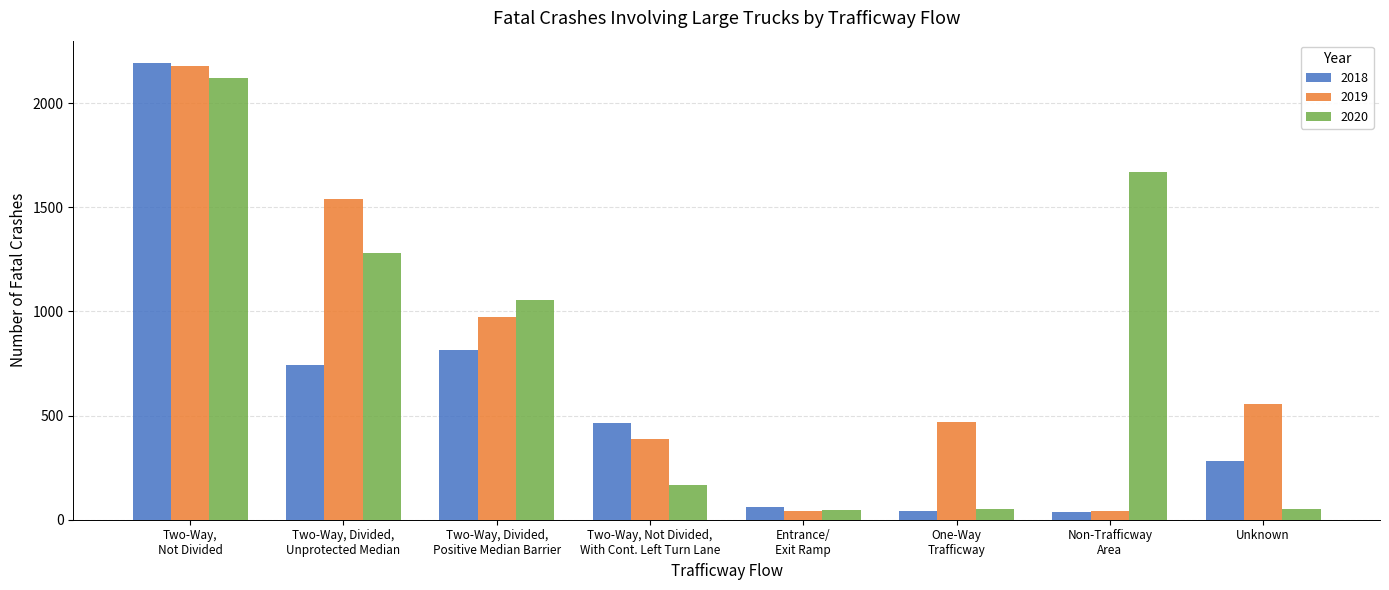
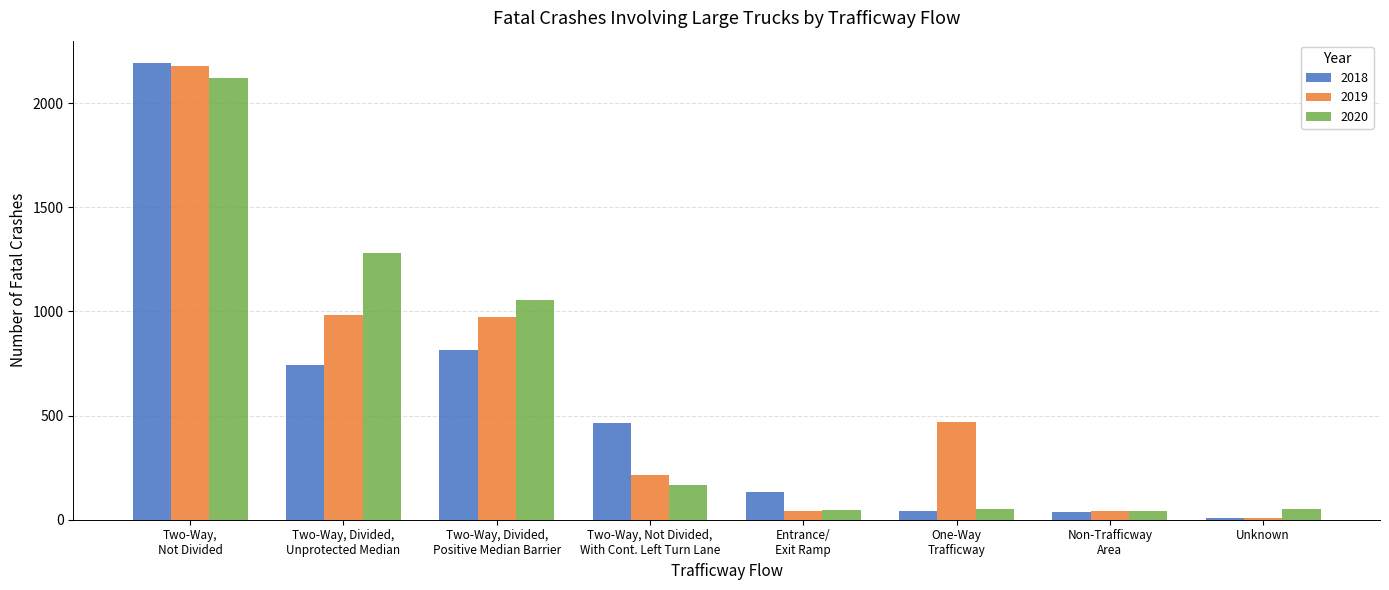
2019, Two-Way, Divided, Unprotected Median: 1540 -> 990
2019, Two-Way, Not Divided, With Cont. Left Turn Lane: 390 -> 210
2018, Entrance/ Exit Ramp: 60 -> 140
2020, Non-Trafficway Area: 1670 -> 40
2018, Unknown: 280 -> 10
2019, Unknown: 560 -> 10
